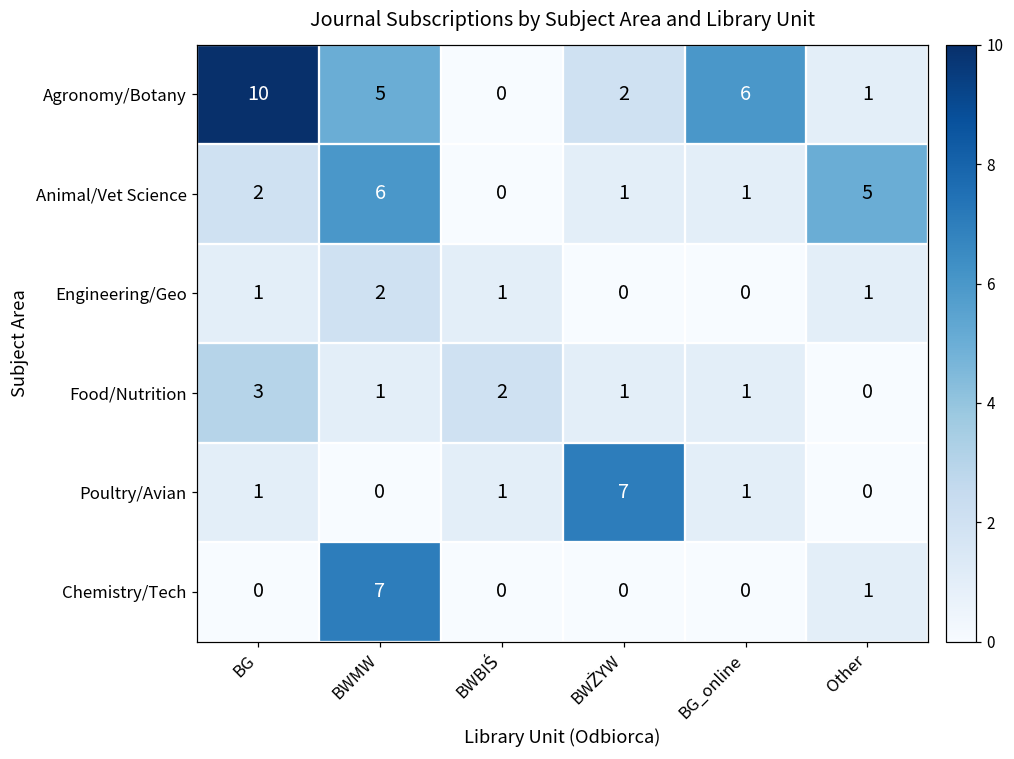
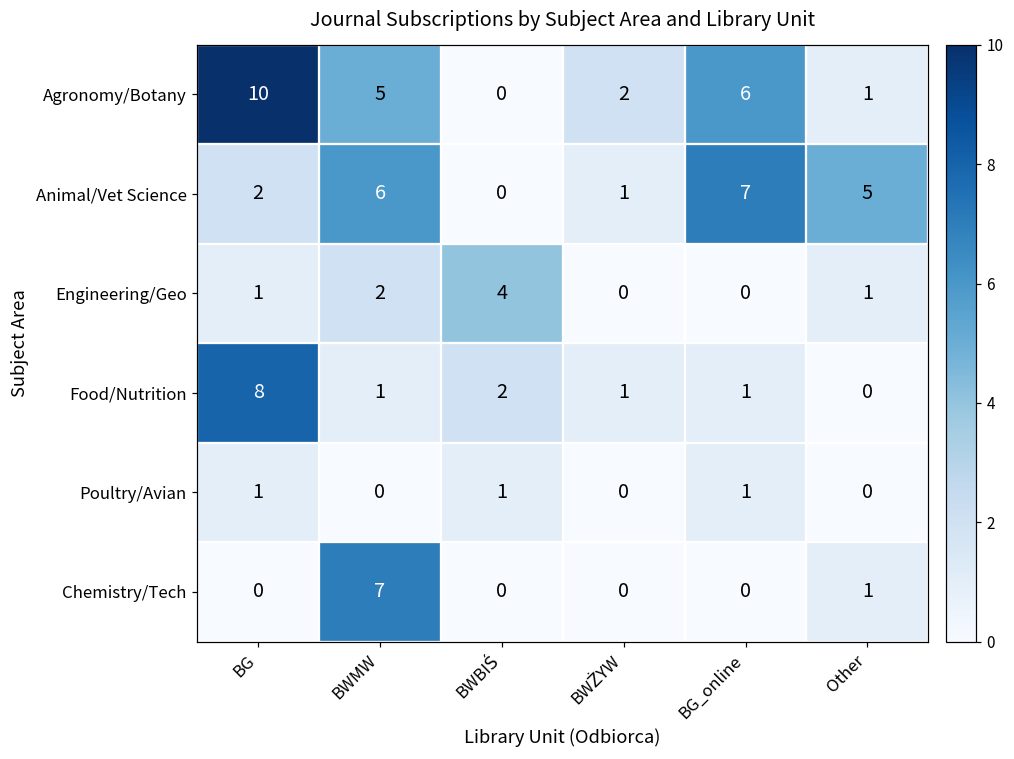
Animal/Vet Science, BG_online: 1 -> 7
Engineering/Geo, BWBIŚ: 1 -> 4
Food/Nutrition, BG: 3 -> 8
Poultry/Avian, BWŻYW: 7 -> 0
